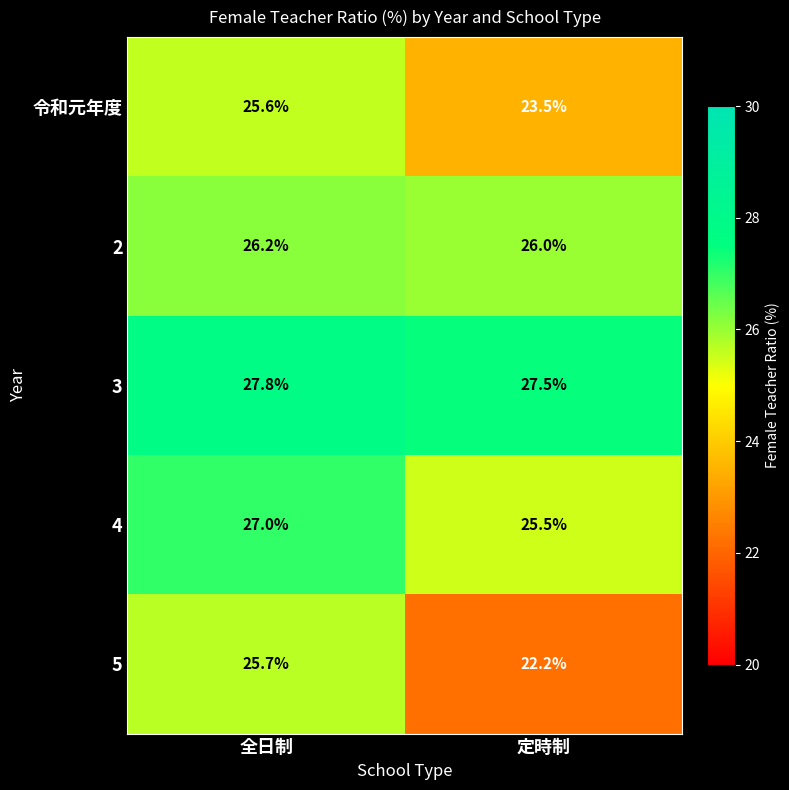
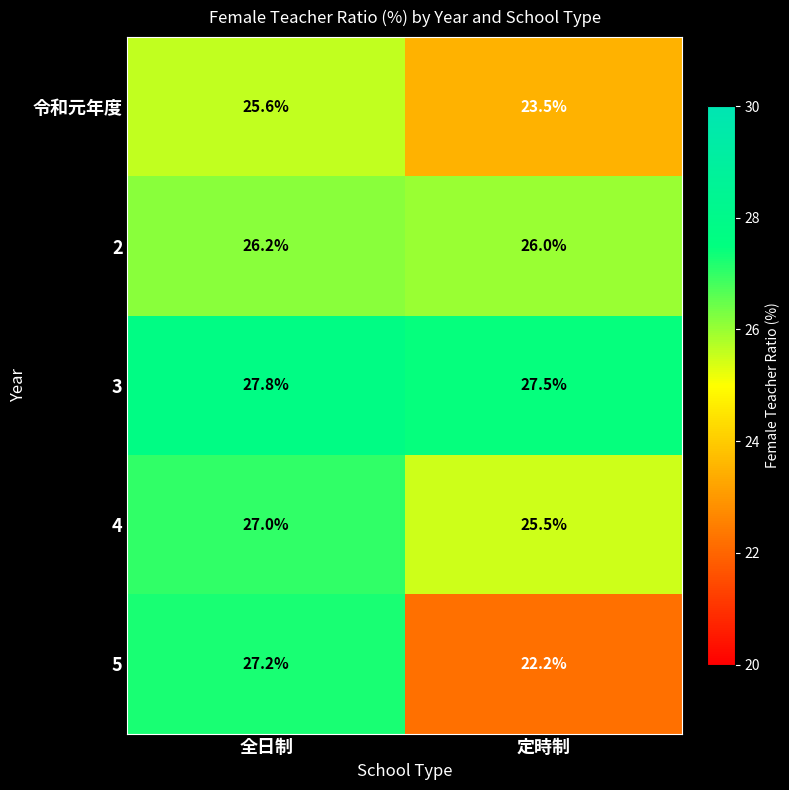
5, 全日制: 25.7% -> 27.2%
